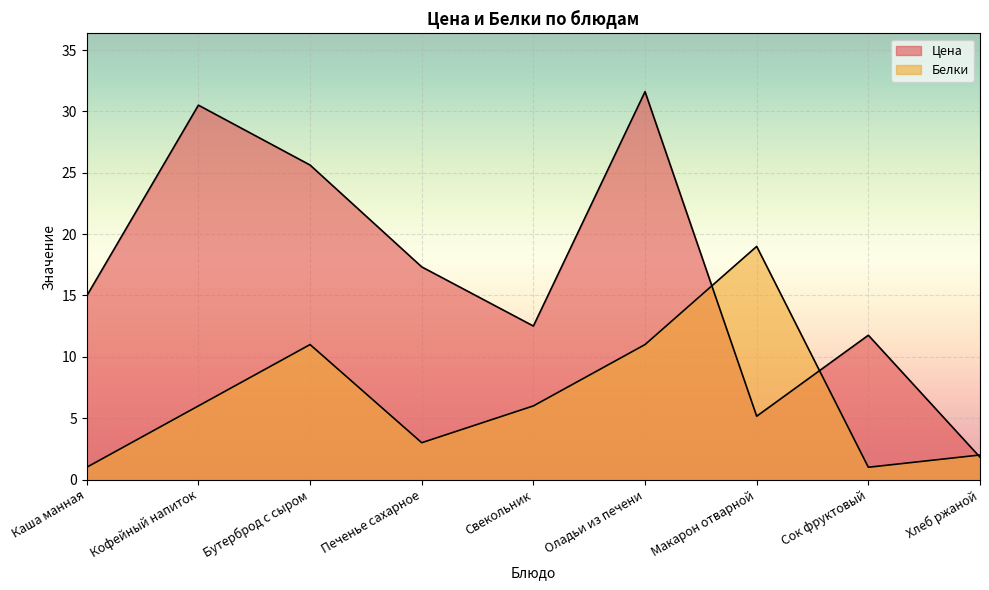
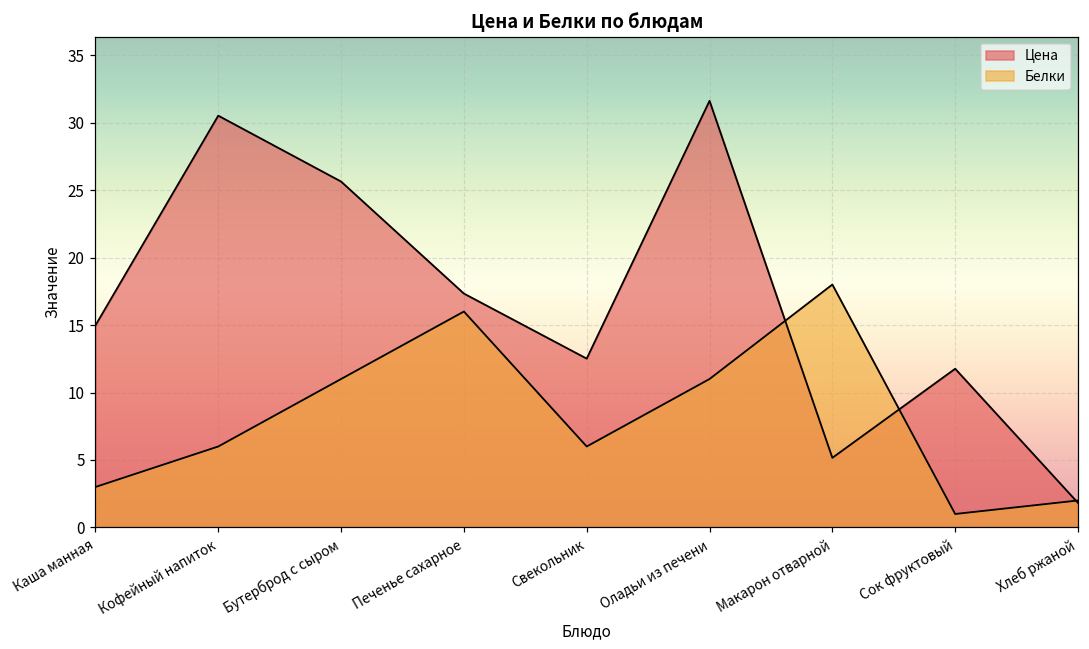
Белки, Каша манная: 1 -> 3
Белки, Печенье сахарное: 3 -> 16
Белки, Макарон отварной: 19 -> 18
